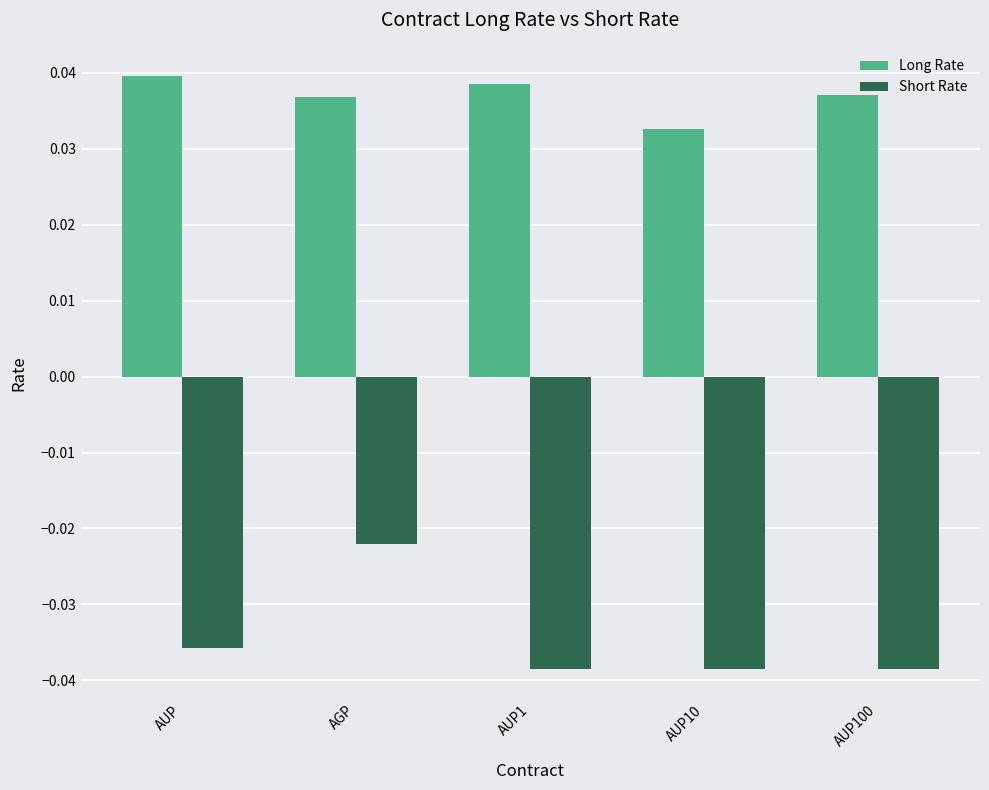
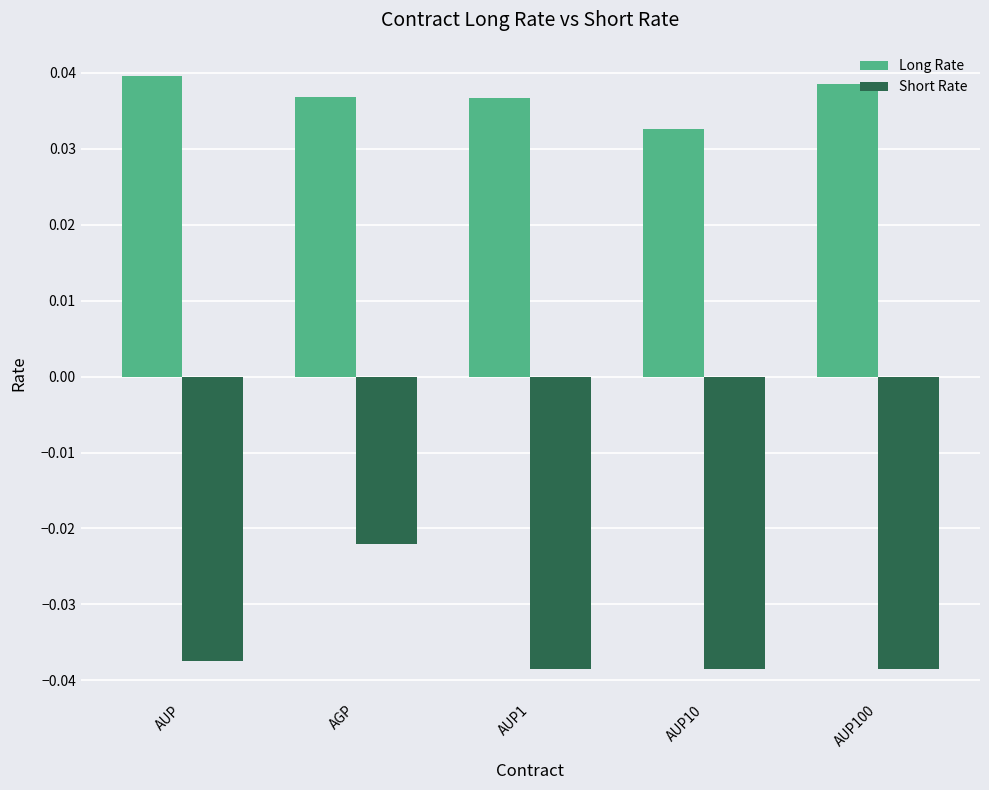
Short Rate, AUP: -0.036 -> -0.038
Long Rate, AUP1: 0.039 -> 0.037
Long Rate, AUP100: 0.037 -> 0.039
